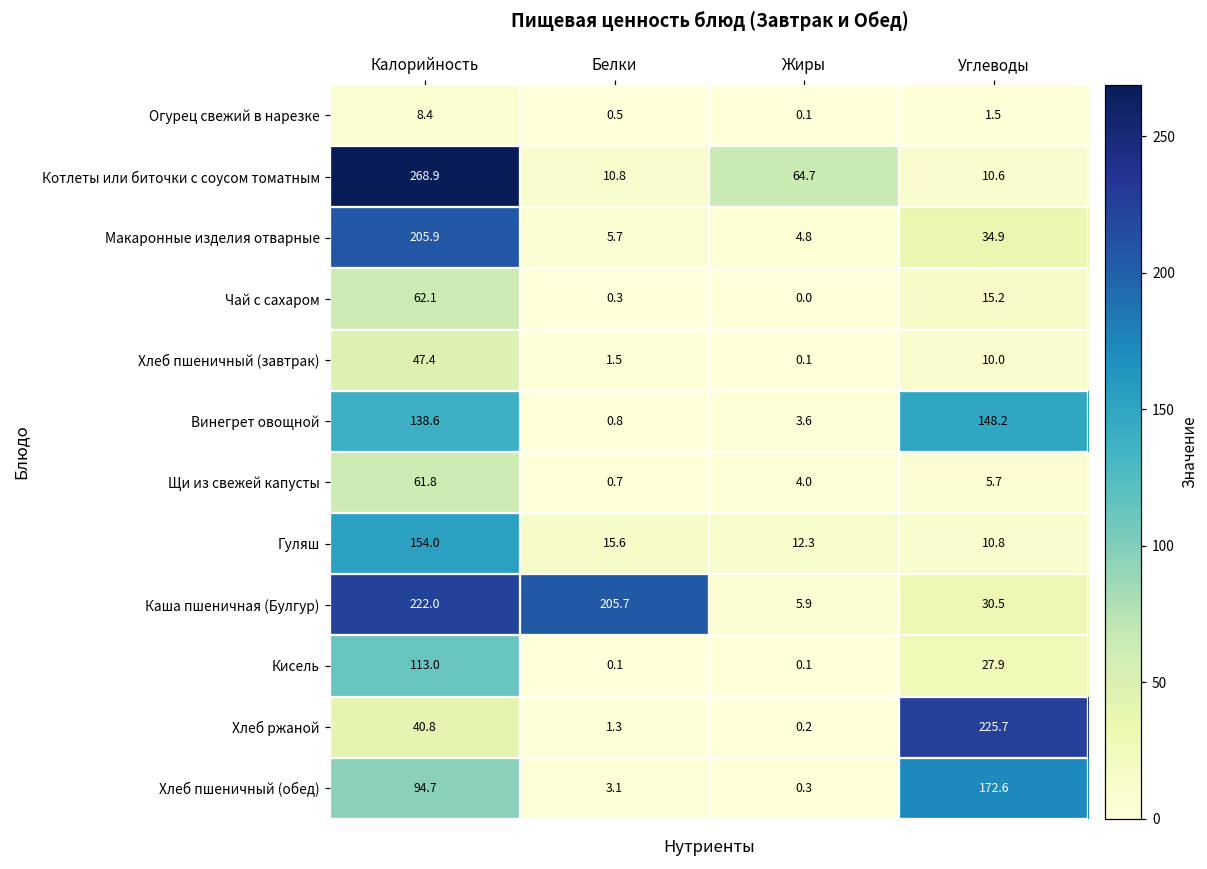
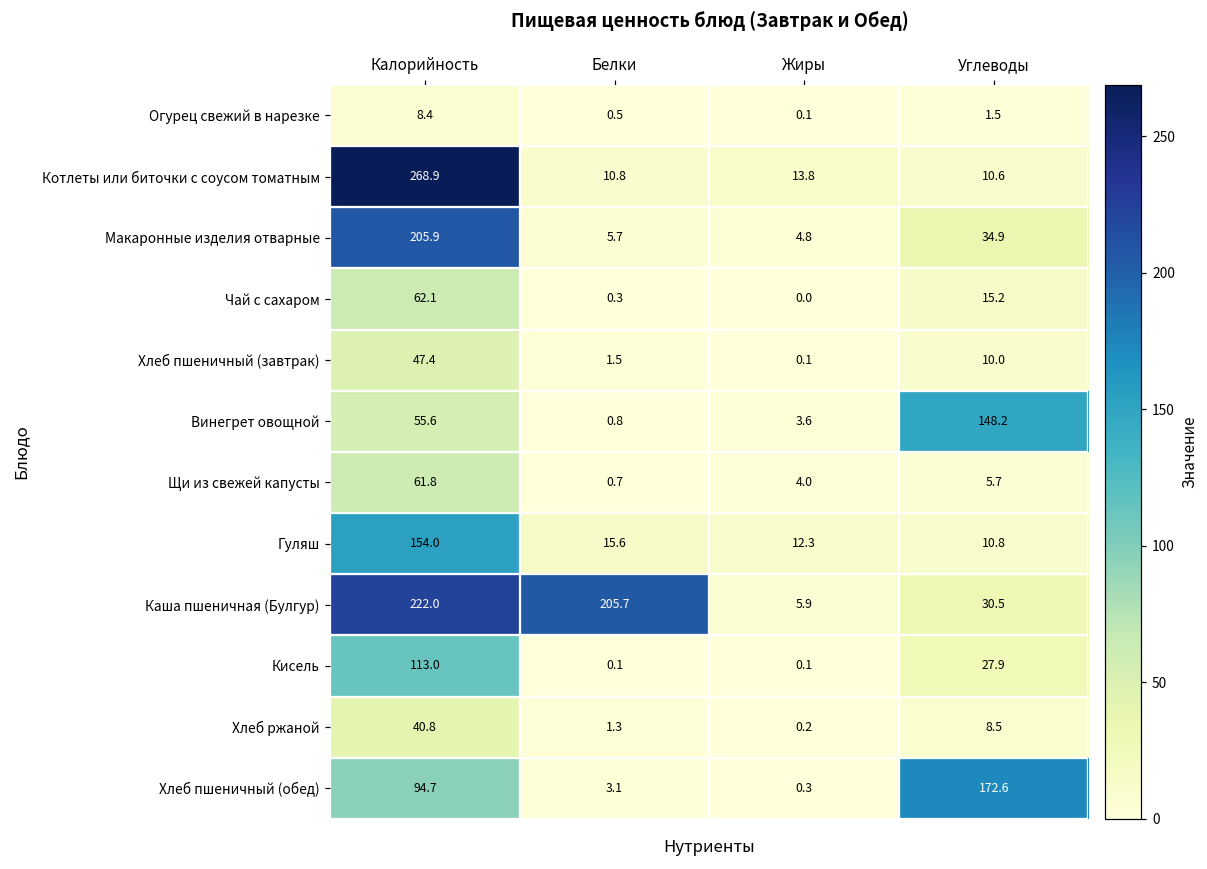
Котлеты или биточки с соусом томатным, Жиры: 64.7 -> 13.8
Винегрет овощной, Калорийность: 138.6 -> 55.6
Хлеб ржаной, Углеводы: 225.7 -> 8.5
